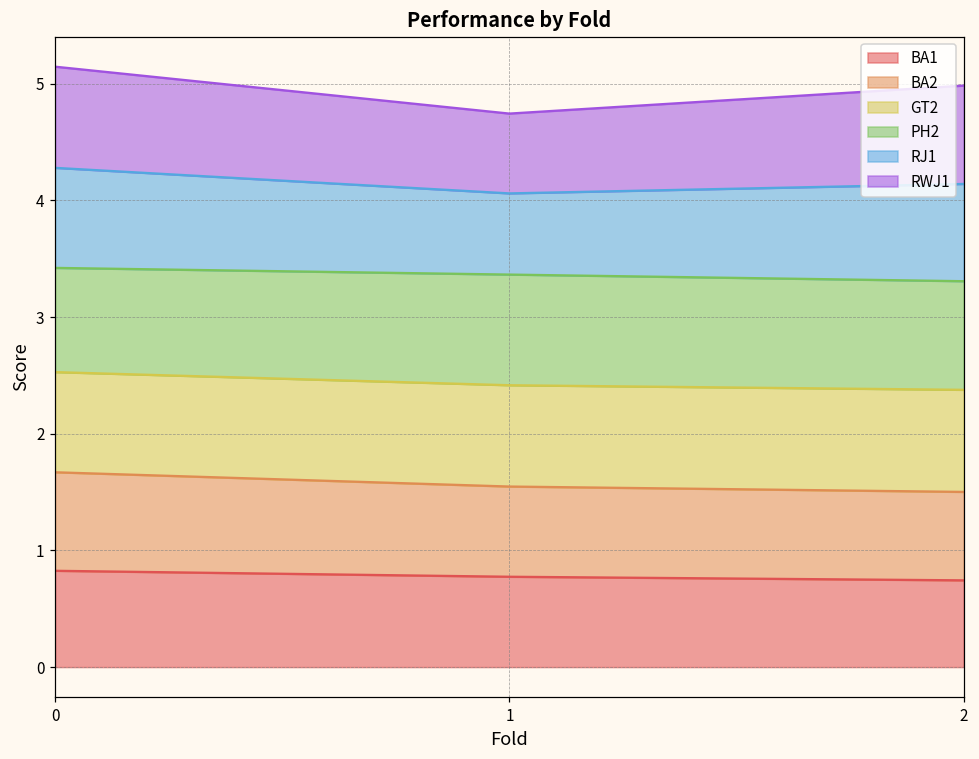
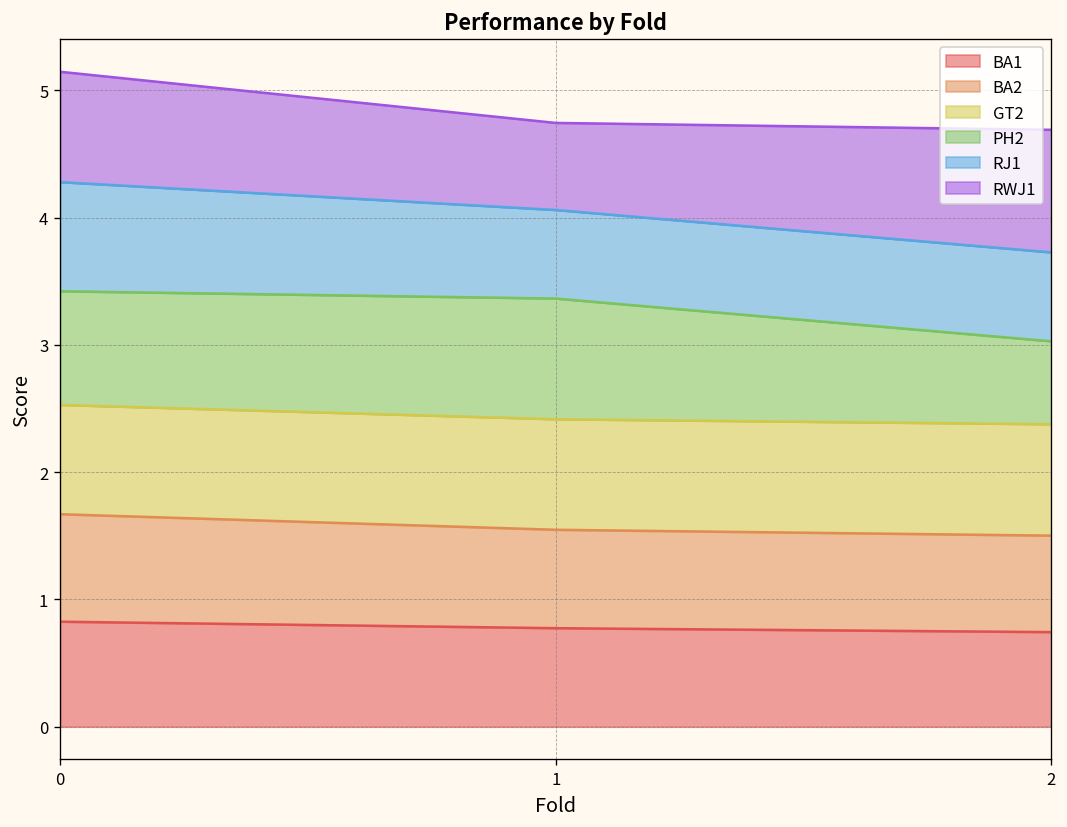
PH2, 2: 0.93 -> 0.65
RJ1, 2: 0.83 -> 0.70
RWJ1, 2: 0.84 -> 0.96
